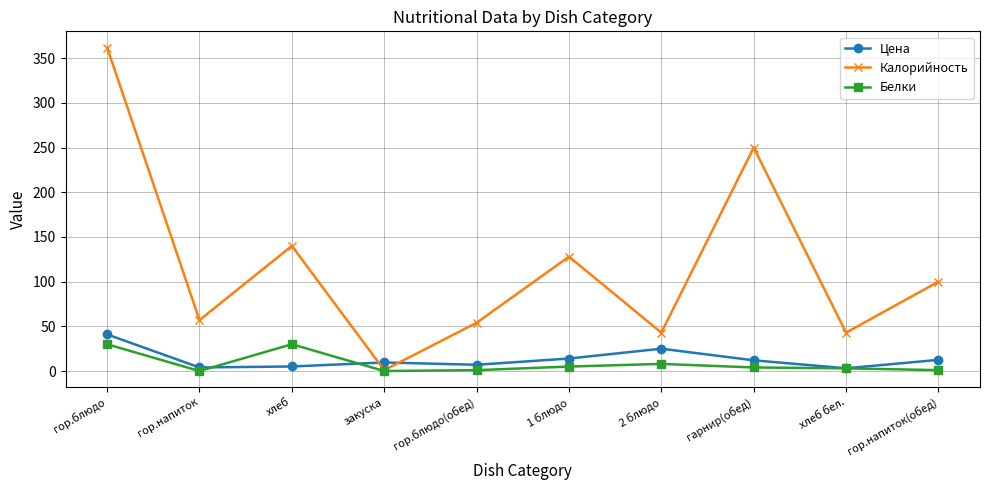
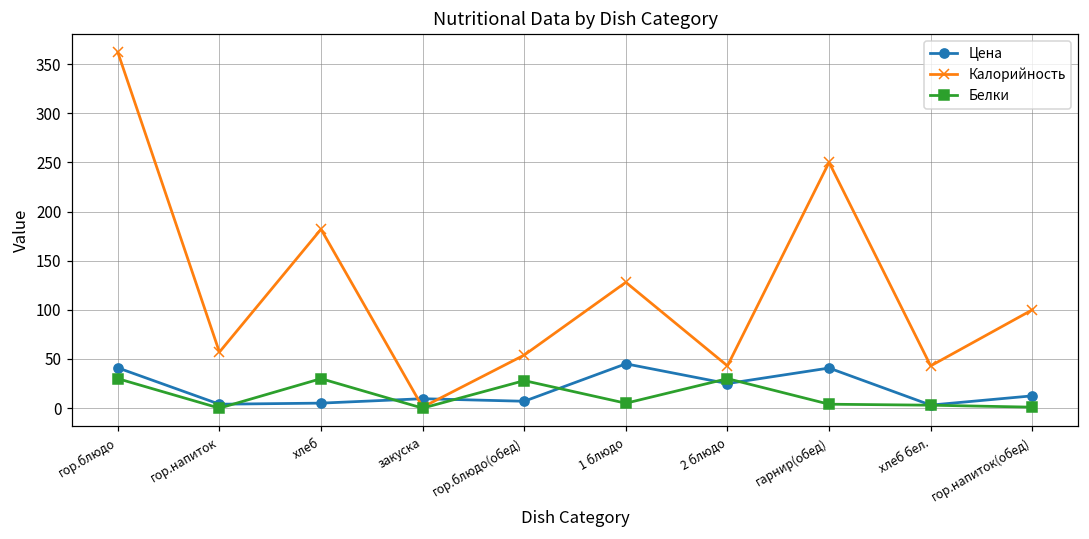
Калорийность, хлеб: 140 -> 180
Белки, гор.блюдо(обед): 0 -> 30
Цена, 1 блюдо: 10 -> 50
Белки, 2 блюдо: 10 -> 30
Цена, гарнир(обед): 10 -> 40
